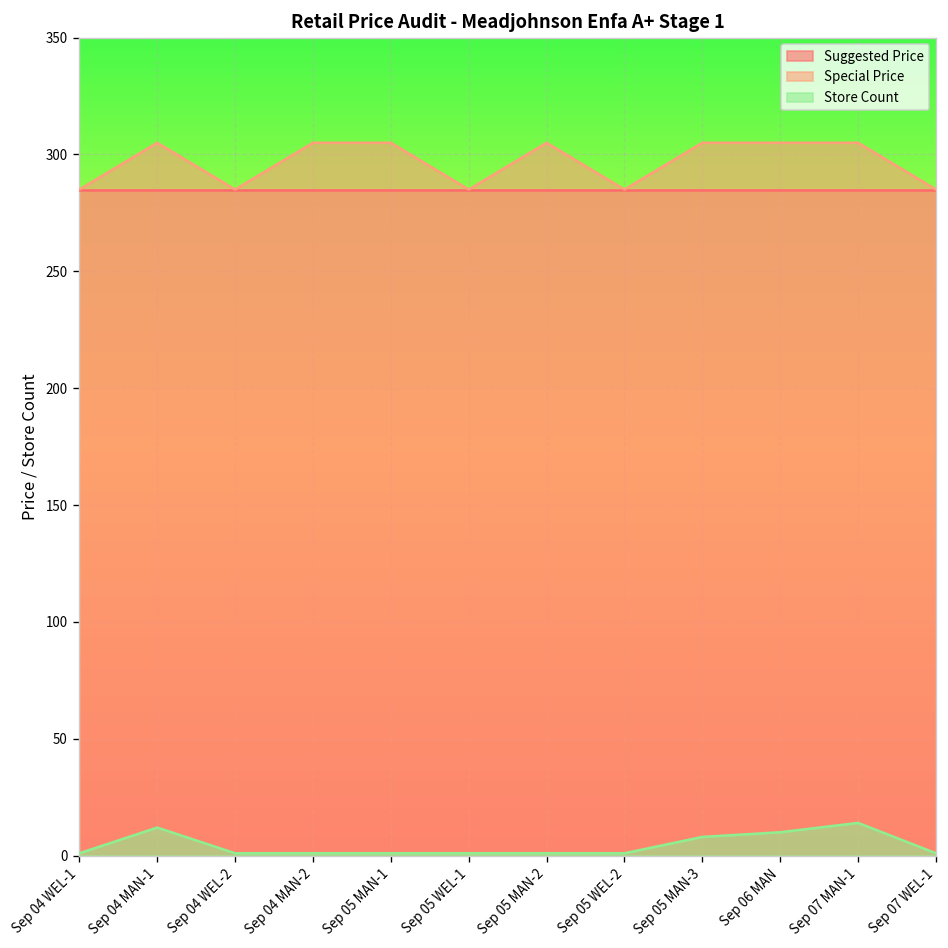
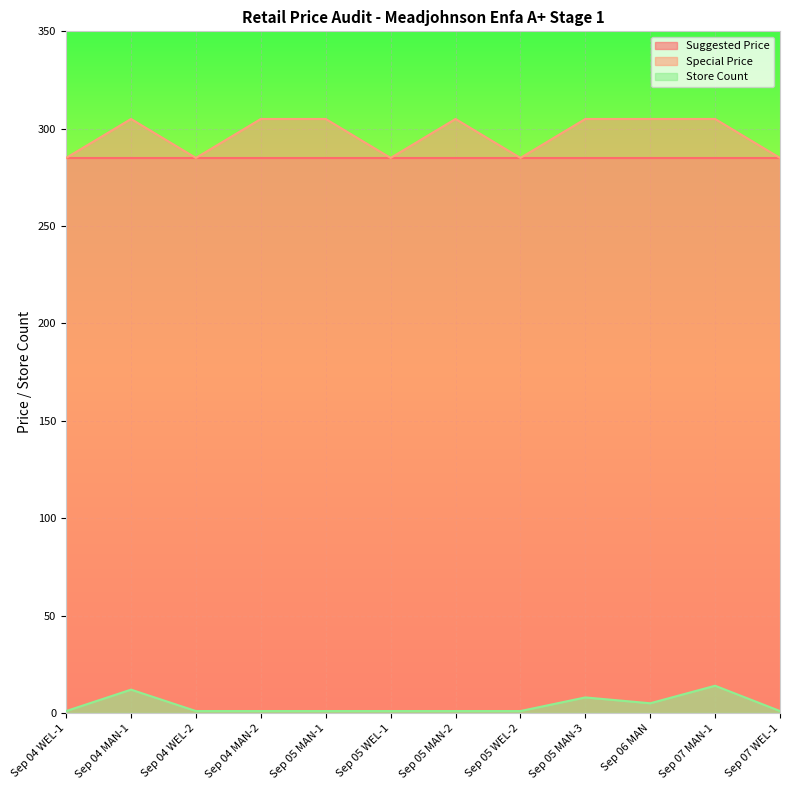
Store Count, Sep 06 MAN: 10 -> 5
